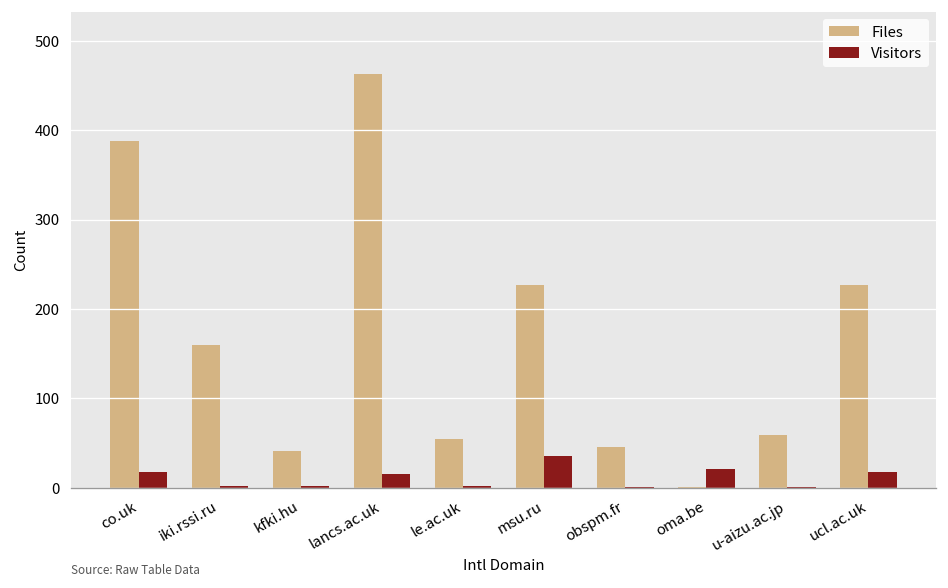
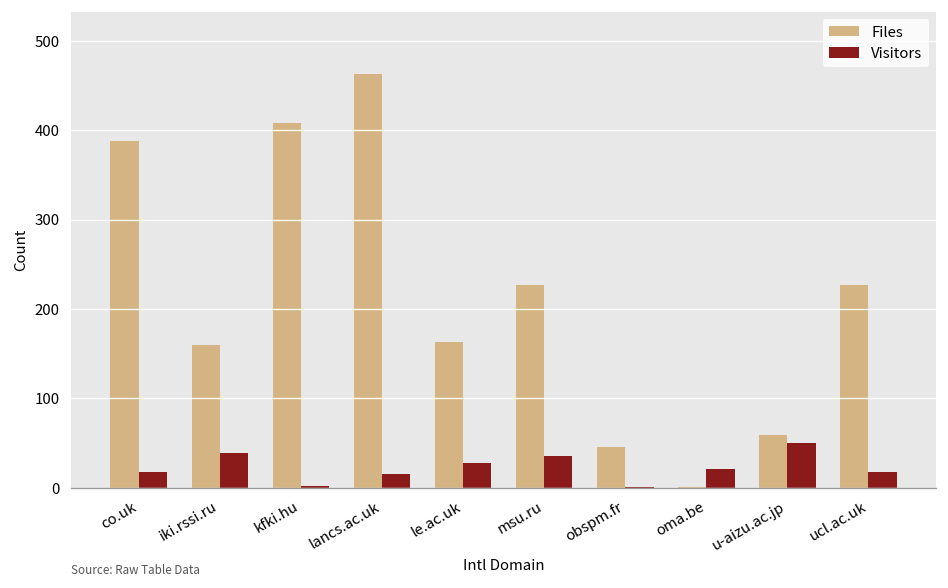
Visitors, iki.rssi.ru: 0 -> 40
Files, kfki.hu: 40 -> 410
Files, le.ac.uk: 60 -> 160
Visitors, le.ac.uk: 0 -> 30
Visitors, u-aizu.ac.jp: 0 -> 50
